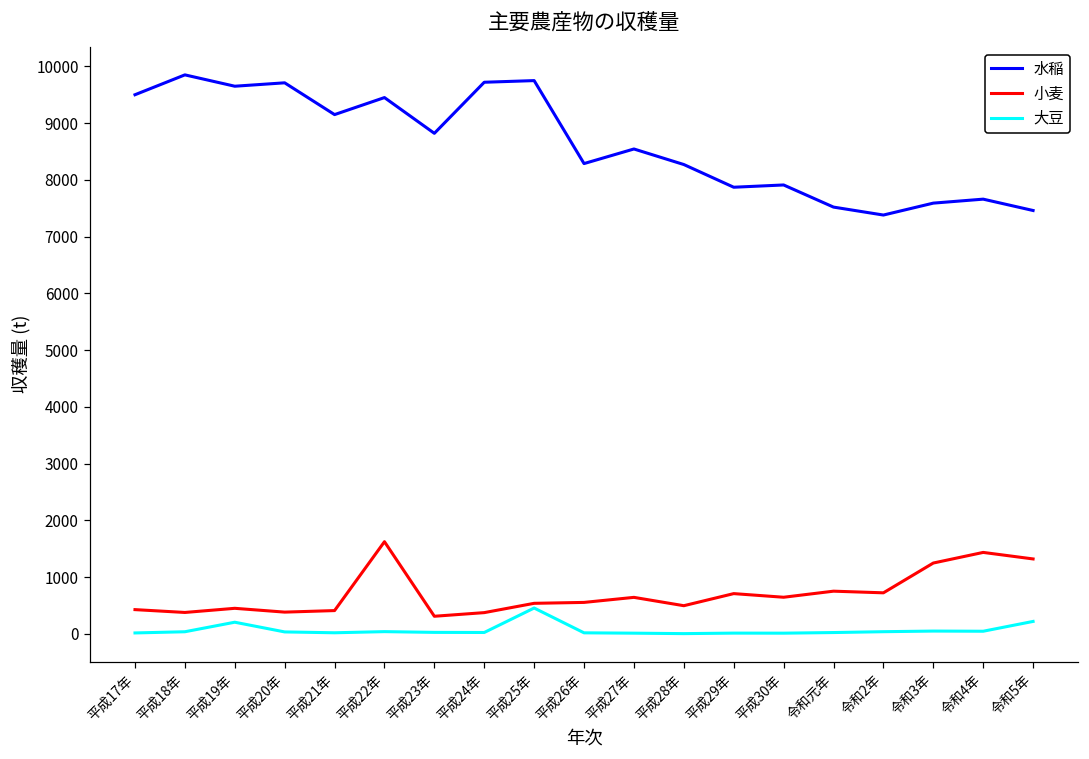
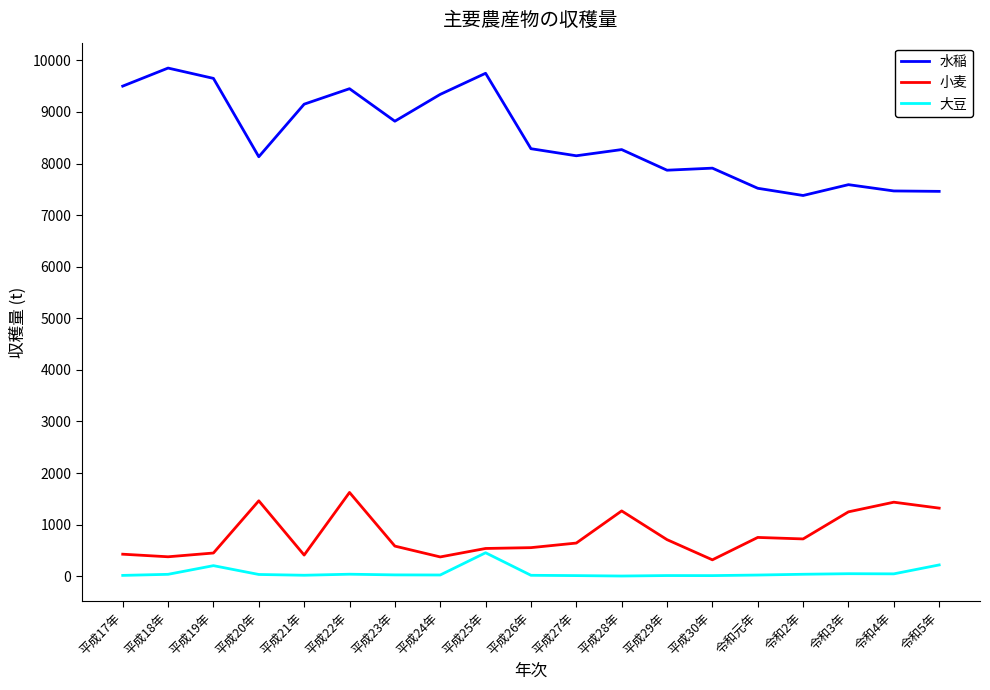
水稲, 平成20年: 9700 -> 8100
小麦, 平成20年: 400 -> 1500
小麦, 平成23年: 300 -> 600
水稲, 平成24年: 9700 -> 9300
水稲, 平成27年: 8500 -> 8200
小麦, 平成28年: 500 -> 1300
小麦, 平成30年: 600 -> 300
水稲, 令和4年: 7700 -> 7500
